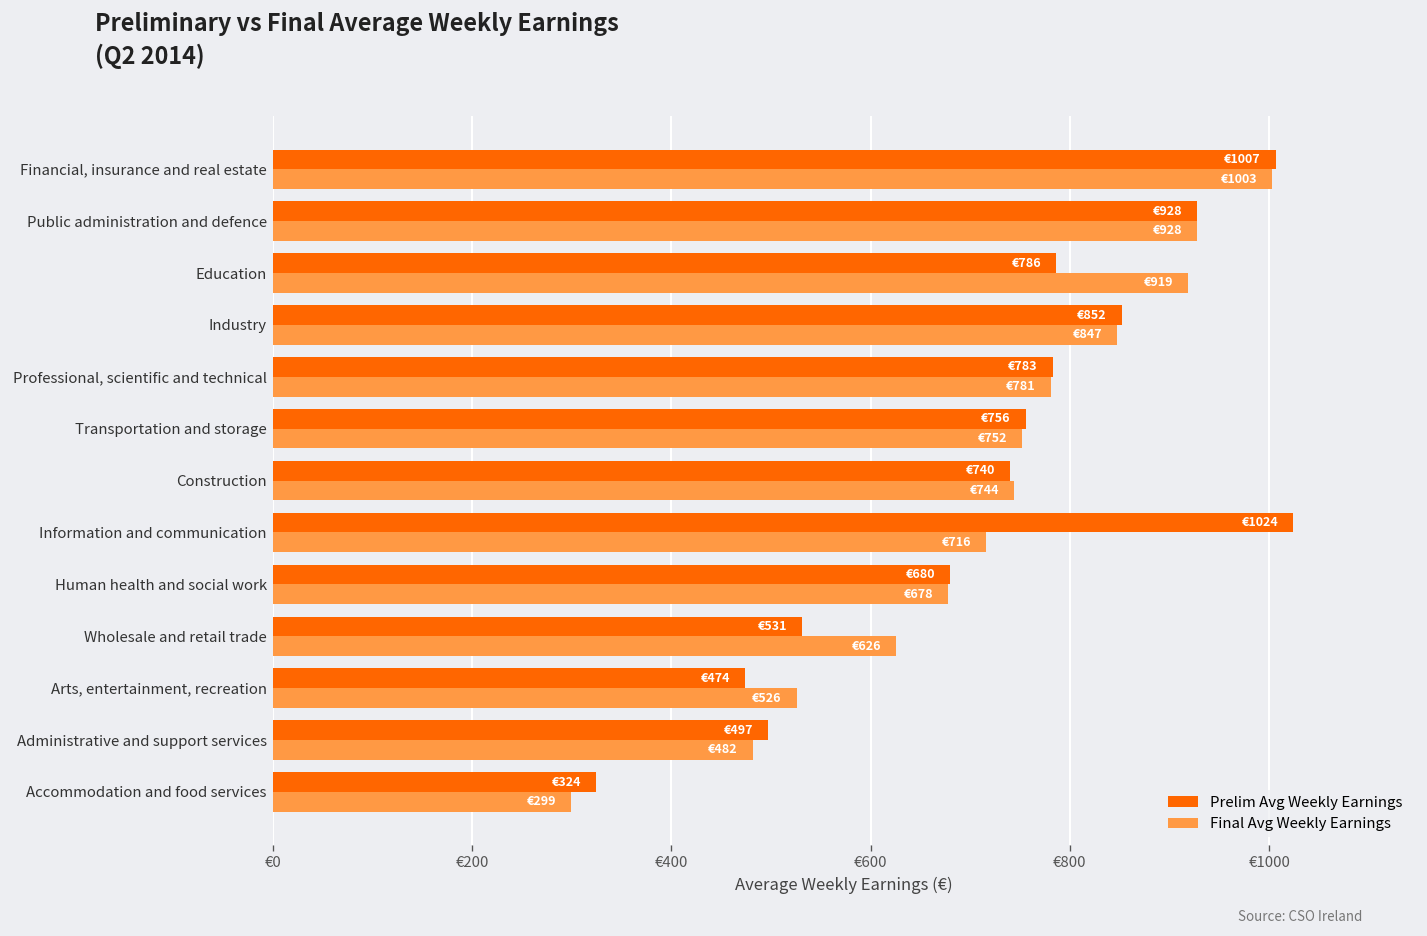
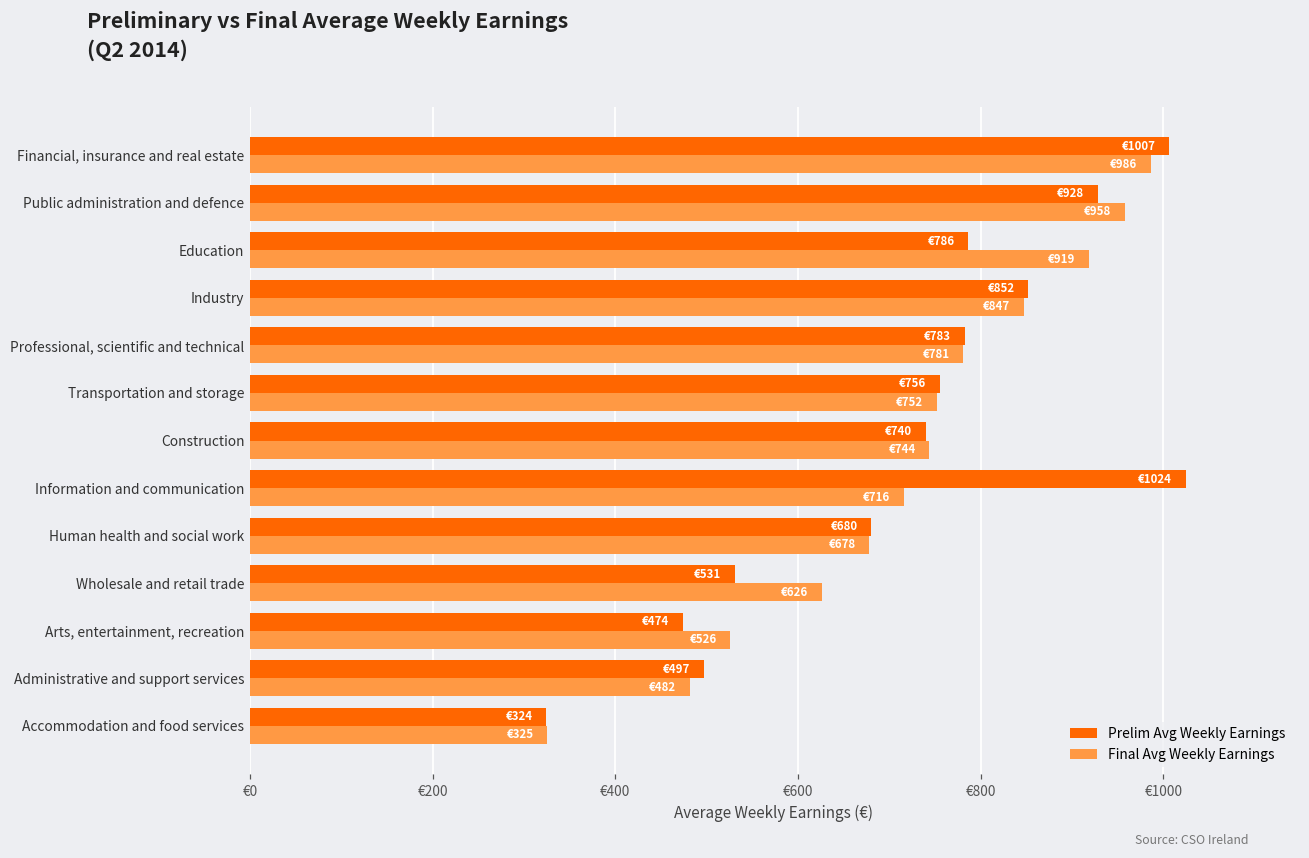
Final Avg Weekly Earnings, Financial, insurance and real estate: €1003 -> €986
Final Avg Weekly Earnings, Public administration and defence: €928 -> €958
Final Avg Weekly Earnings, Accommodation and food services: €299 -> €325
